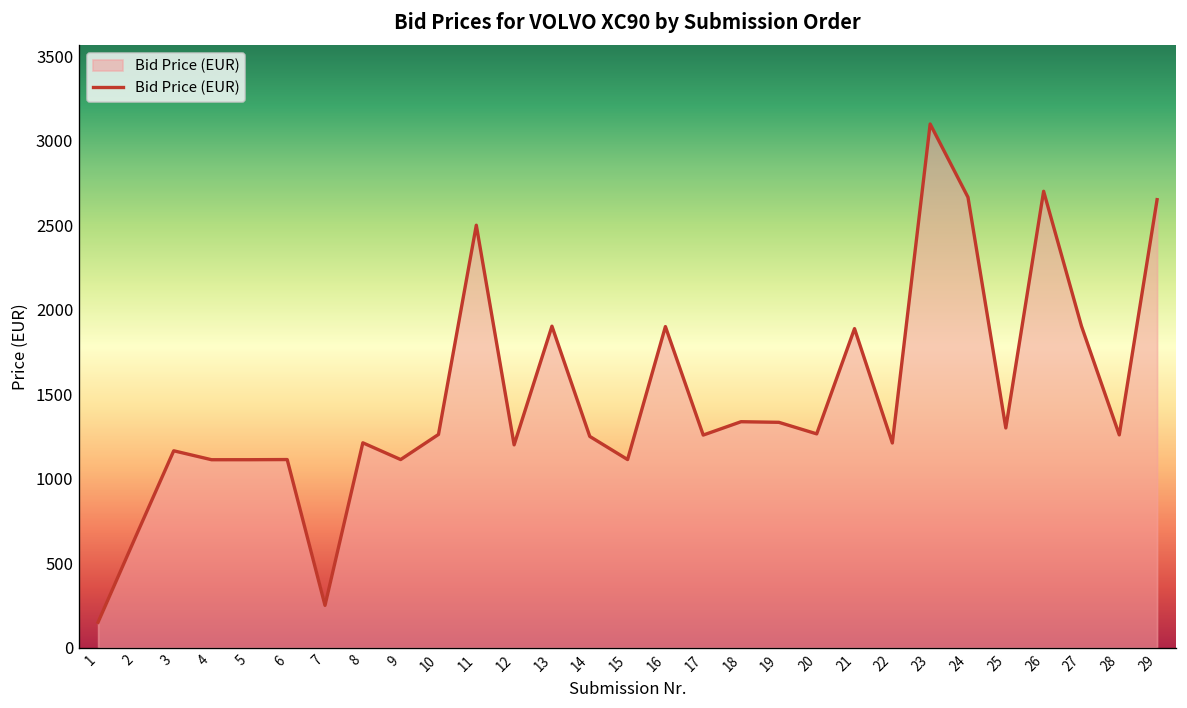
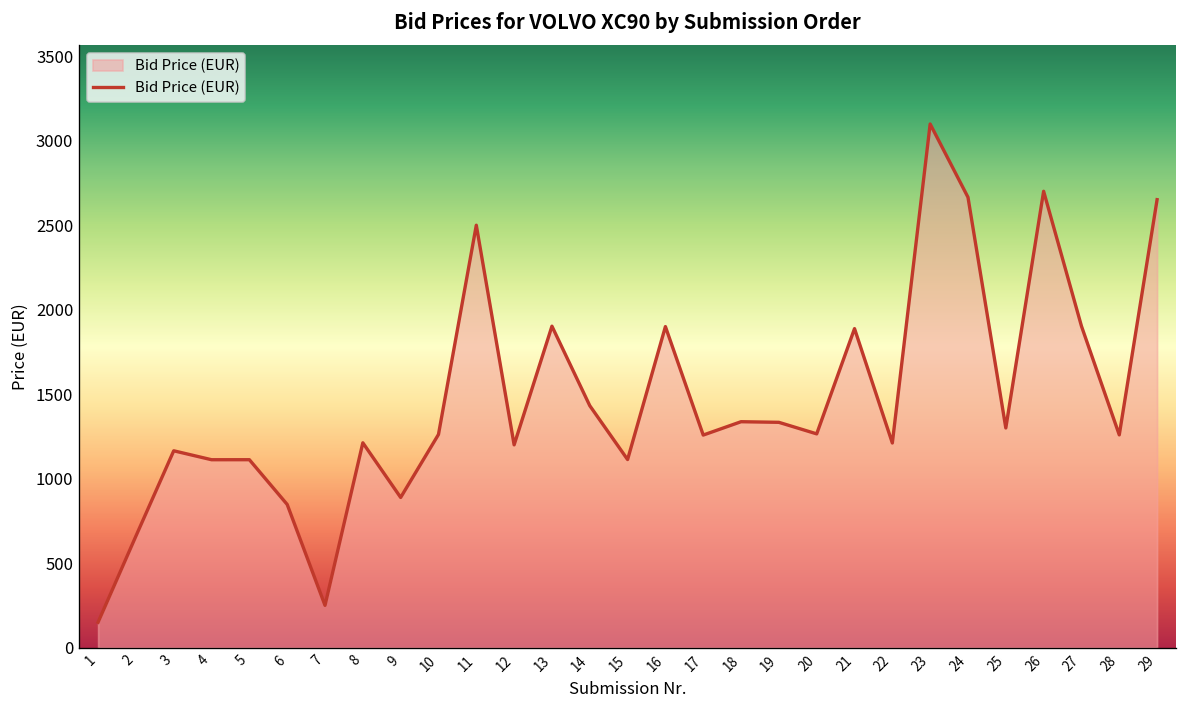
6: 1110 -> 850
9: 1110 -> 890
14: 1250 -> 1430
